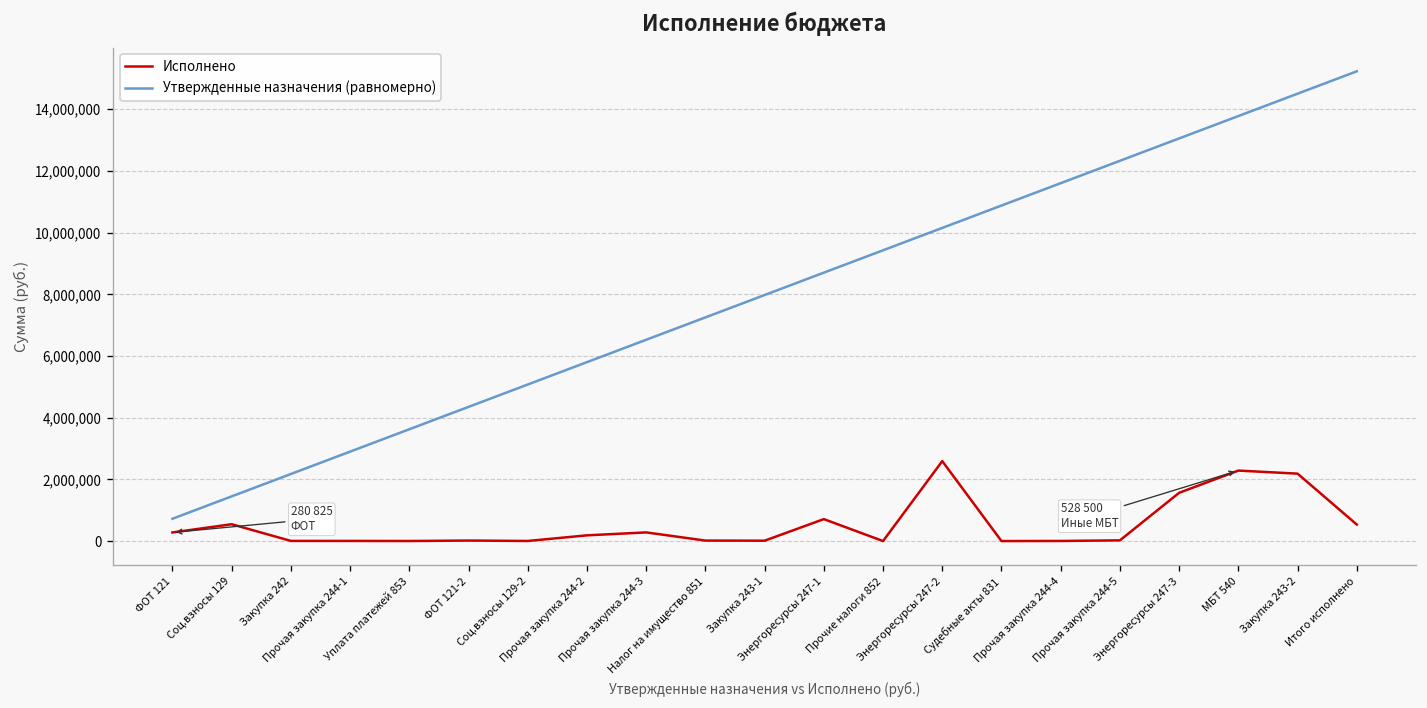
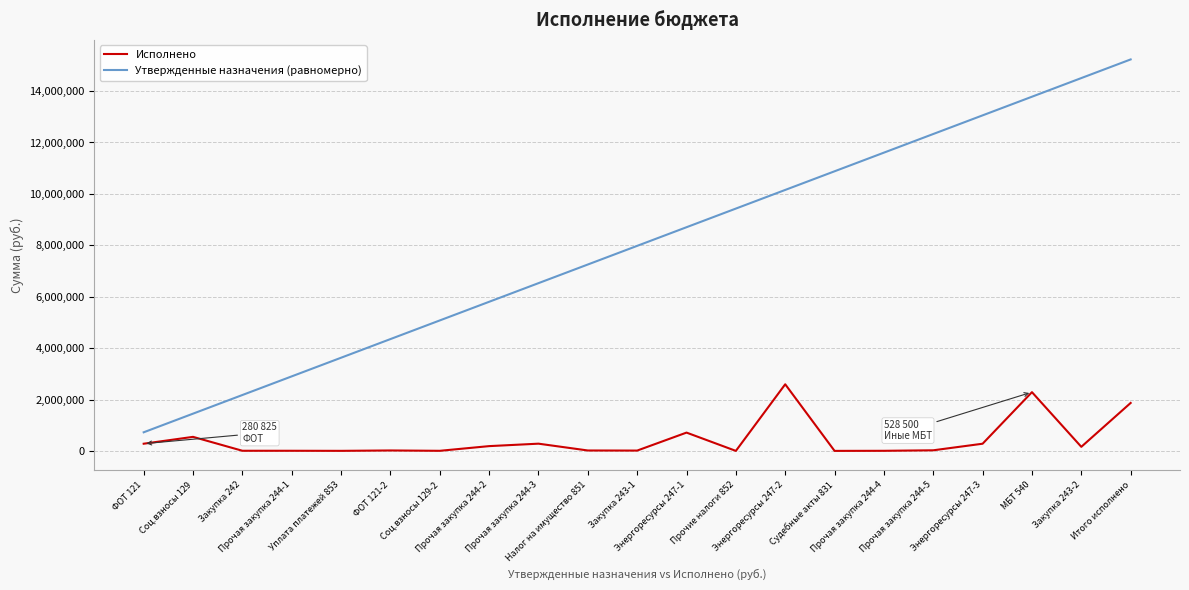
Исполнено, Энергоресурсы 247-3: 1,600,000 -> 300,000
Исполнено, Закупка 243-2: 2,200,000 -> 200,000
Исполнено, Итого исполнено: 500,000 -> 1,900,000
